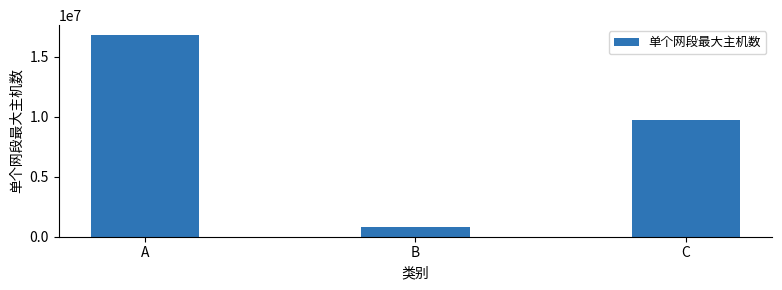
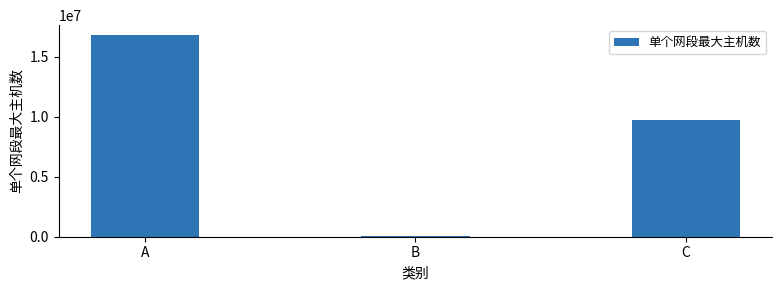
B: 800000 -> 100000
